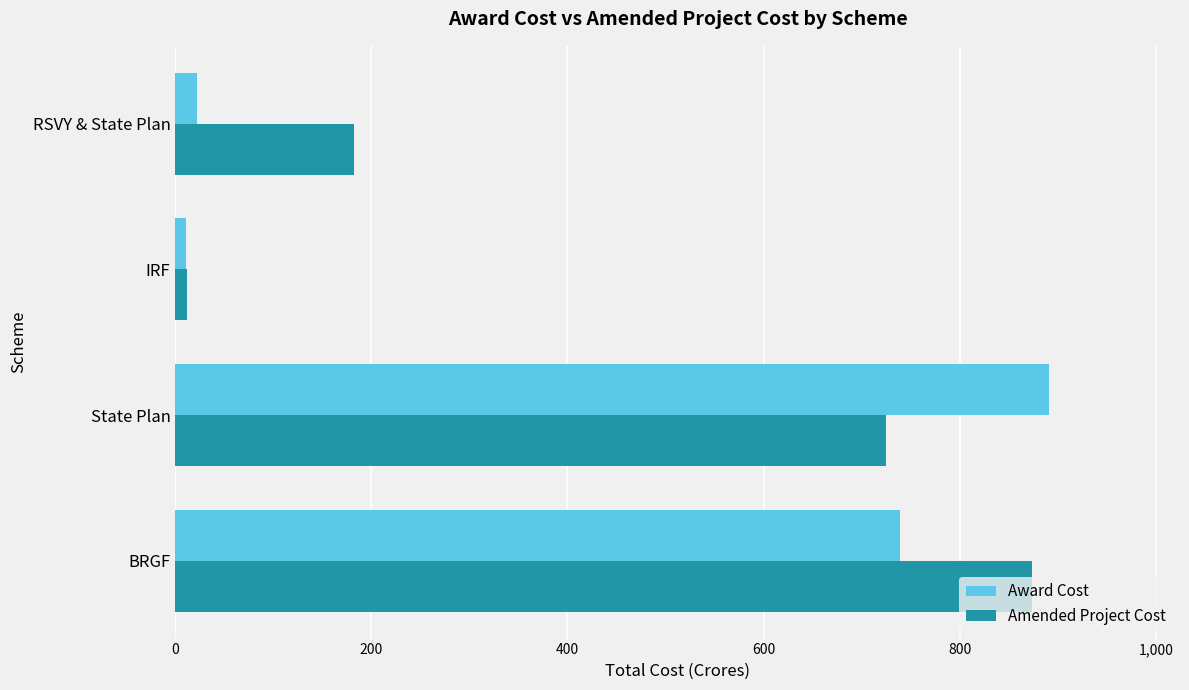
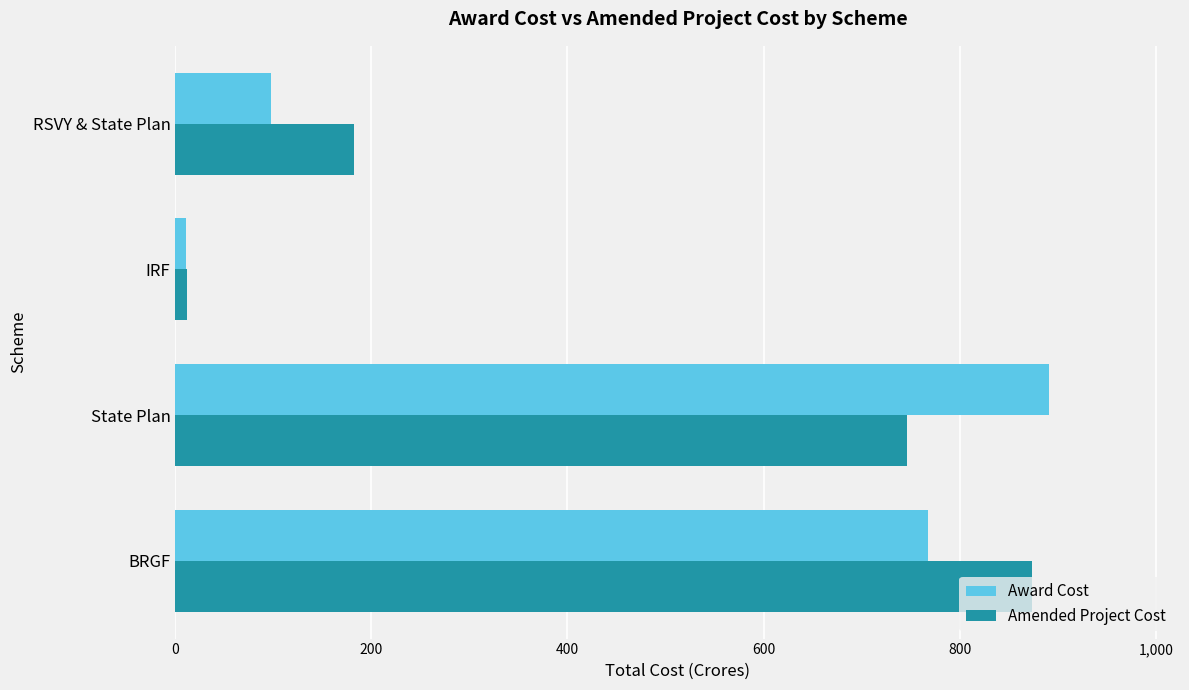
Award Cost, RSVY & State Plan: 20 -> 100
Amended Project Cost, State Plan: 720 -> 750
Award Cost, BRGF: 740 -> 770
